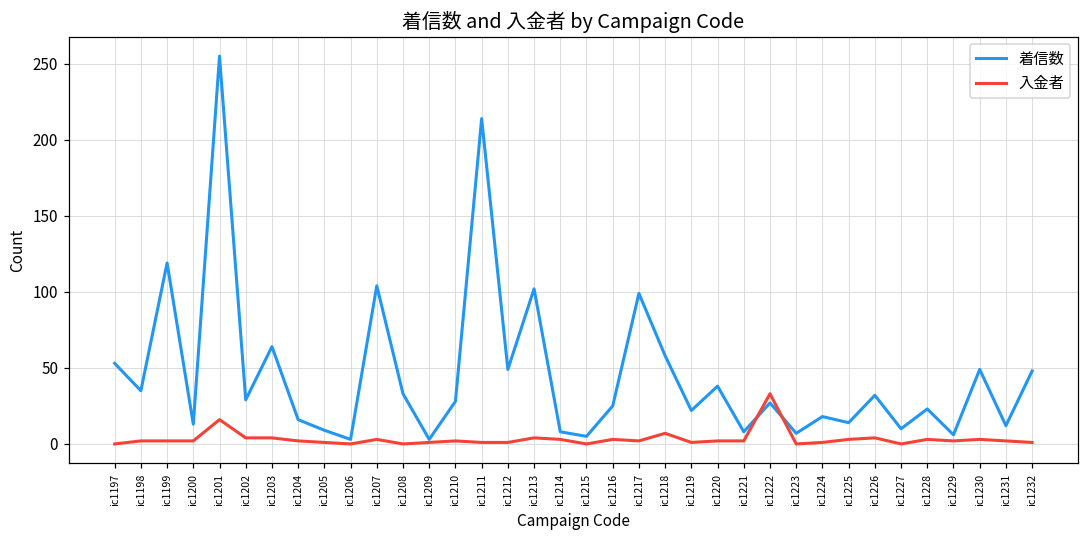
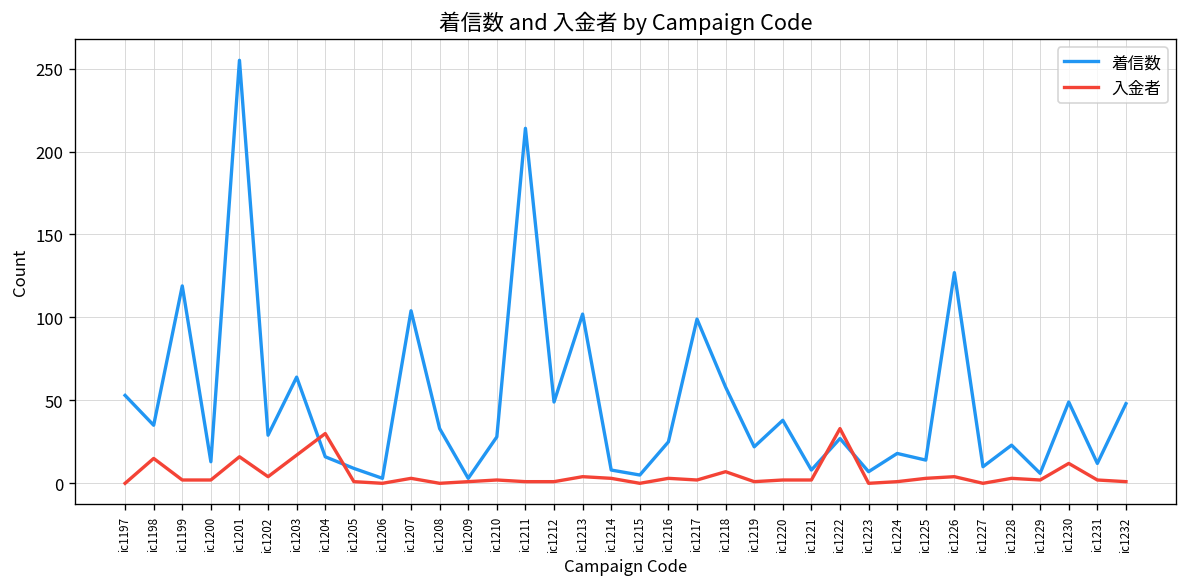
入金者, ic1198: 2 -> 15
入金者, ic1203: 4 -> 17
入金者, ic1204: 2 -> 30
着信数, ic1226: 32 -> 127
入金者, ic1230: 3 -> 12
